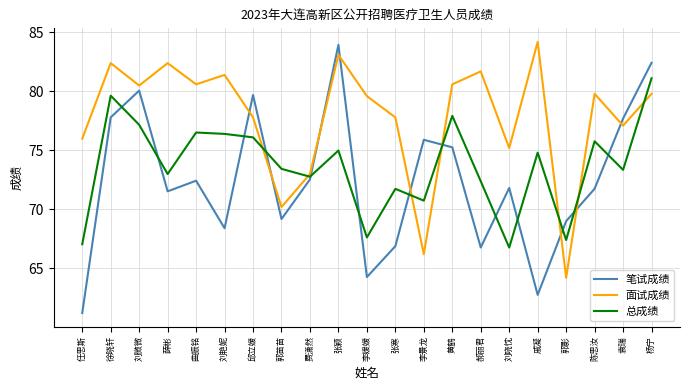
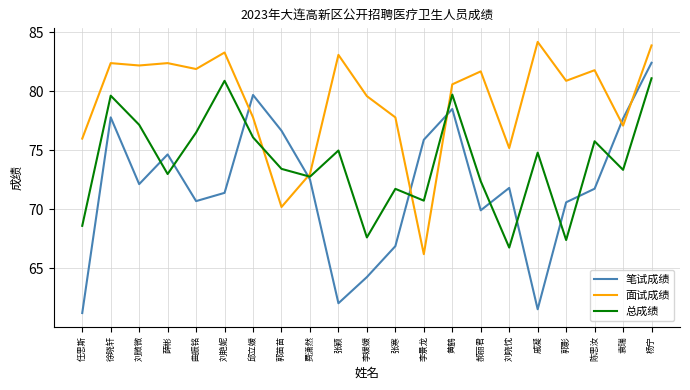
总成绩, 任思斯: 67.0 -> 68.6
笔试成绩, 刘微微: 80.1 -> 72.1
面试成绩, 刘微微: 80.5 -> 82.2
笔试成绩, 薛彬: 71.5 -> 74.7
笔试成绩, 曲振铭: 72.4 -> 70.7
面试成绩, 曲振铭: 80.6 -> 81.9
笔试成绩, 刘艳妮: 68.4 -> 71.4
面试成绩, 刘艳妮: 81.4 -> 83.3
总成绩, 刘艳妮: 76.4 -> 80.9
笔试成绩, 郭苗苗: 69.2 -> 76.7
笔试成绩, 张颖: 84.0 -> 62.0
笔试成绩, 黄鹤: 75.3 -> 78.5
总成绩, 黄鹤: 77.9 -> 79.7
笔试成绩, 郝丽君: 66.8 -> 69.9
笔试成绩, 戚凝: 62.8 -> 61.5
笔试成绩, 郭影: 69.0 -> 70.6
面试成绩, 郭影: 64.2 -> 80.9
面试成绩, 陈思汝: 79.8 -> 81.8
面试成绩, 杨宁: 79.8 -> 83.9
